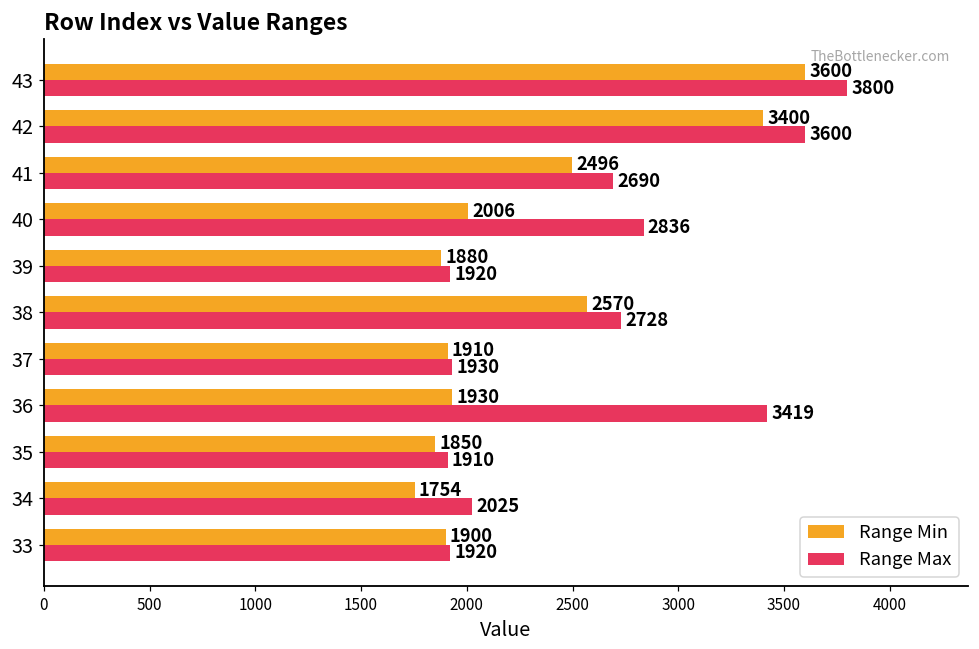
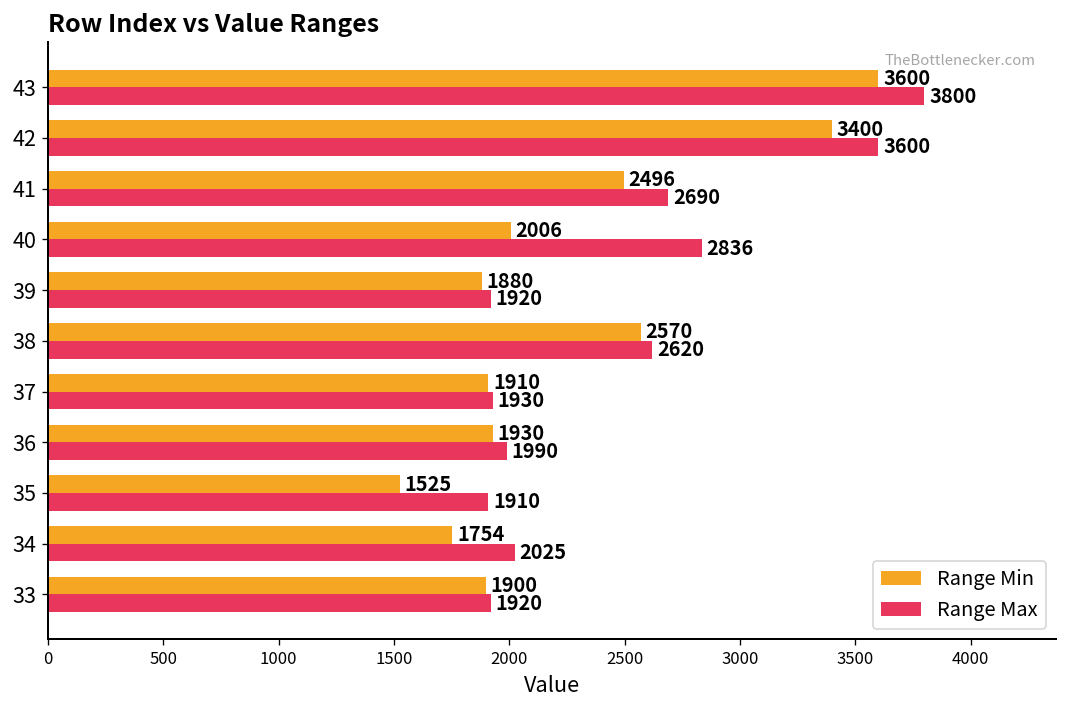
Range Max, 38: 2728 -> 2620
Range Max, 36: 3419 -> 1990
Range Min, 35: 1850 -> 1525
